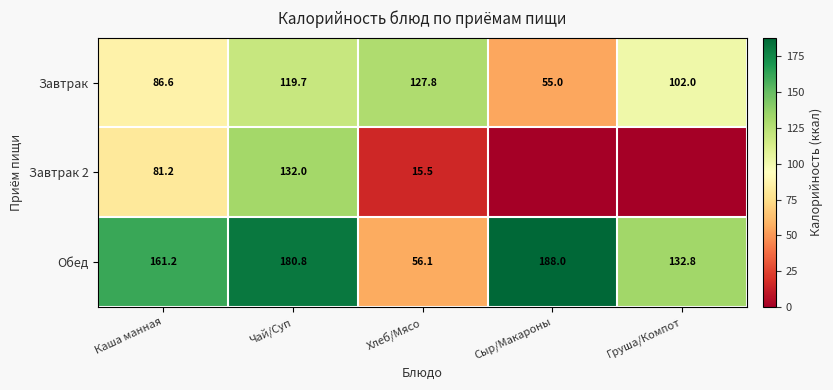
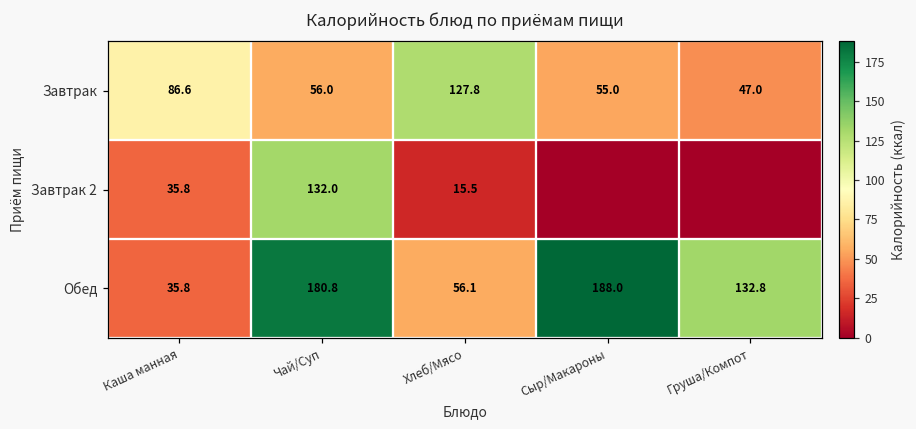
Завтрак, Чай/Суп: 119.7 -> 56.0
Завтрак, Груша/Компот: 102.0 -> 47.0
Завтрак 2, Каша манная: 81.2 -> 35.8
Обед, Каша манная: 161.2 -> 35.8
